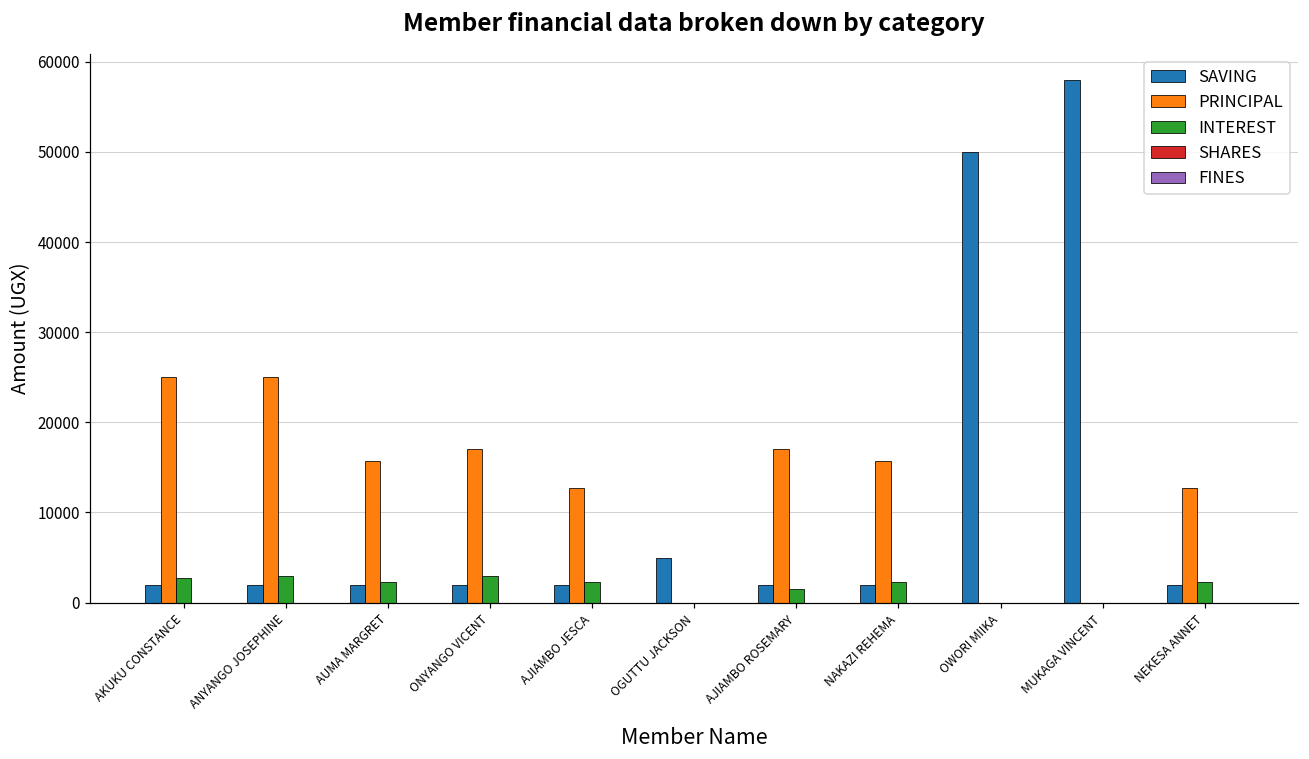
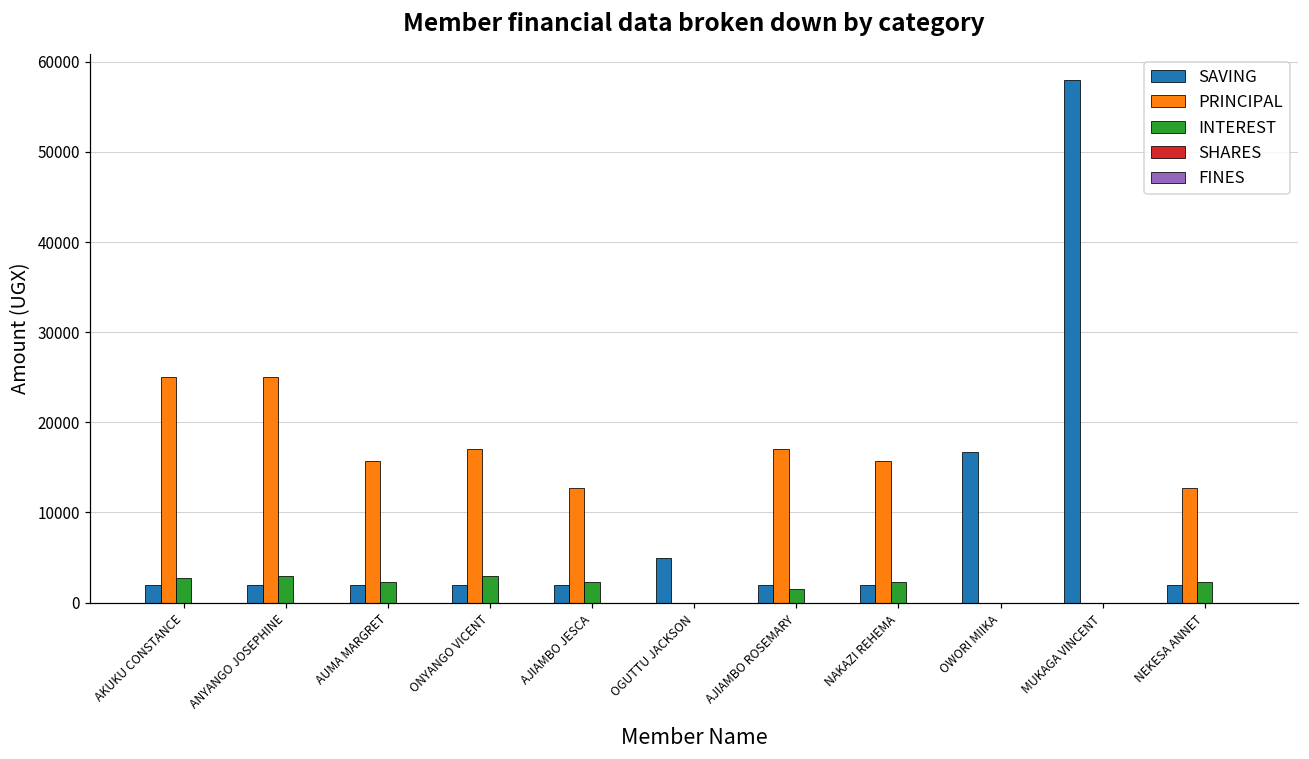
SAVING, OWORI MIIKA: 50000 -> 17000
